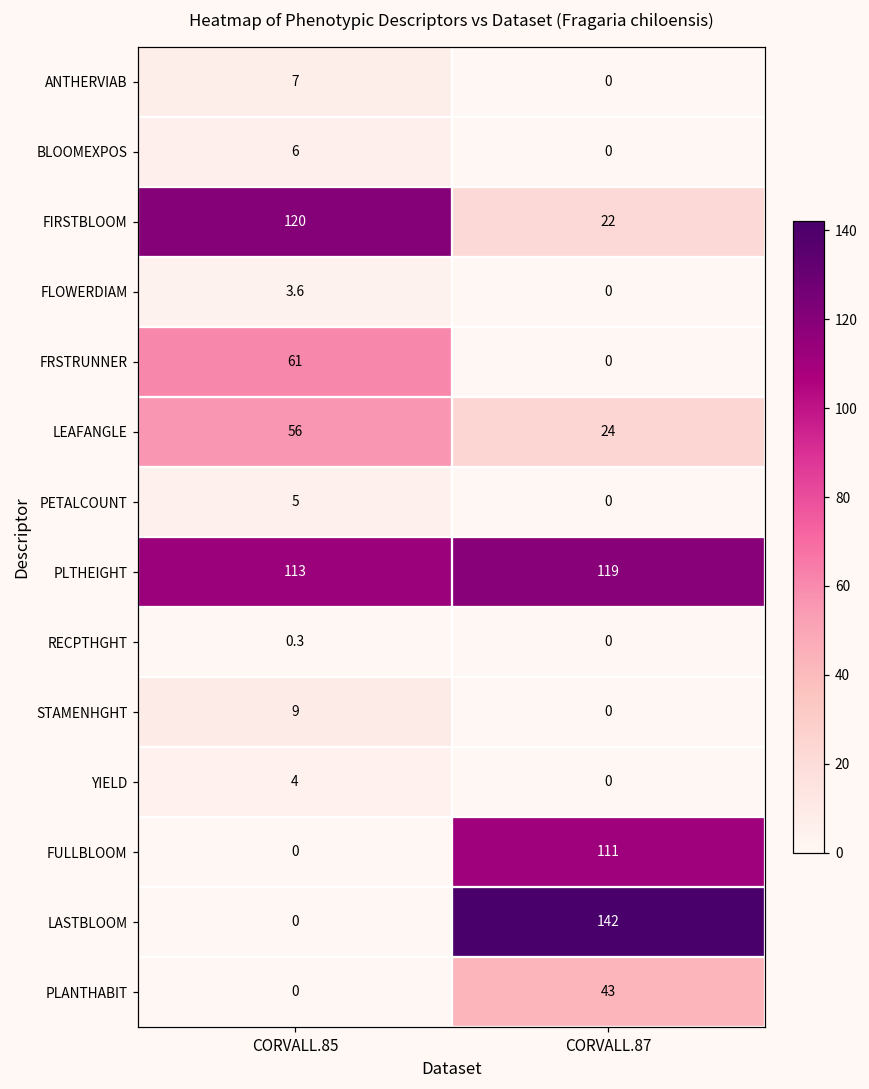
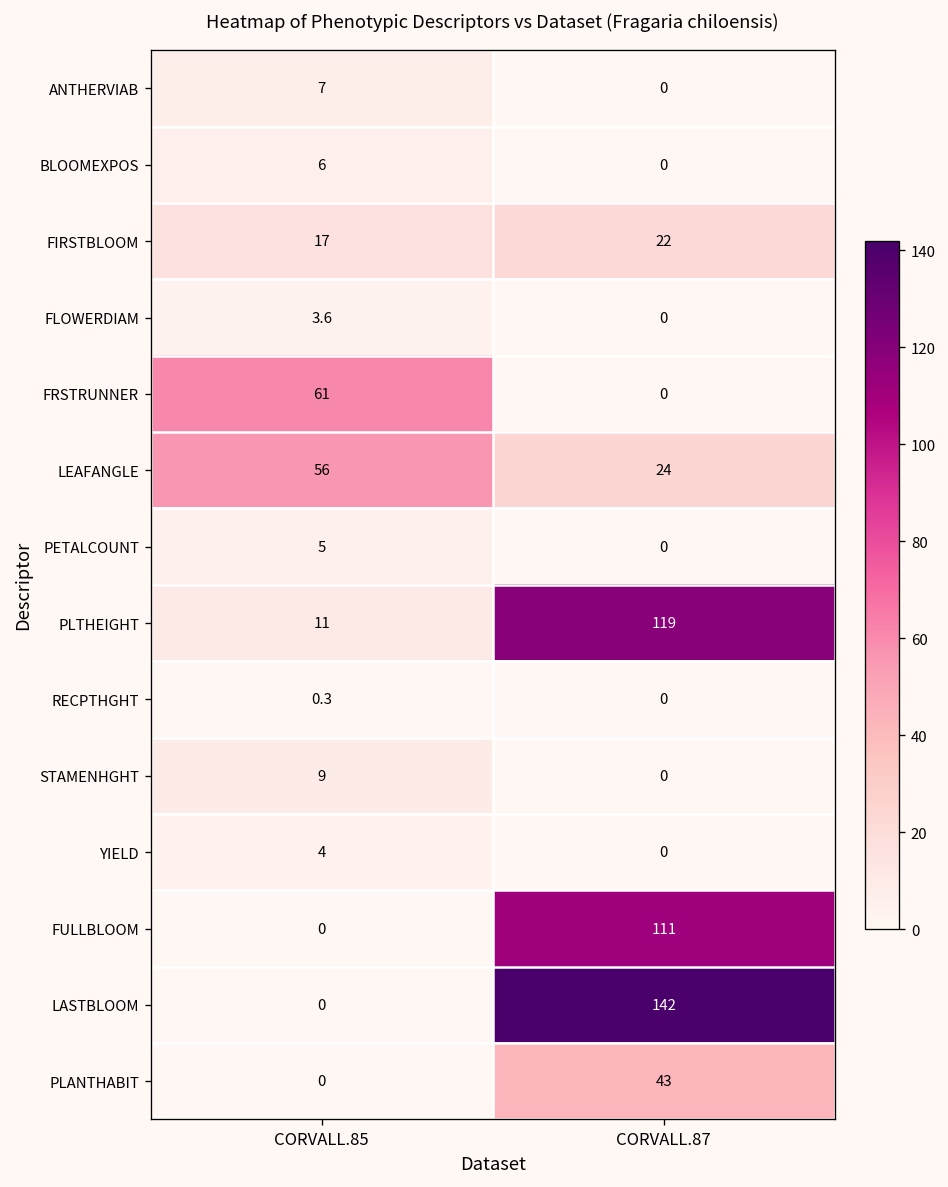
FIRSTBLOOM, CORVALL.85: 120 -> 17
PLTHEIGHT, CORVALL.85: 113 -> 11
